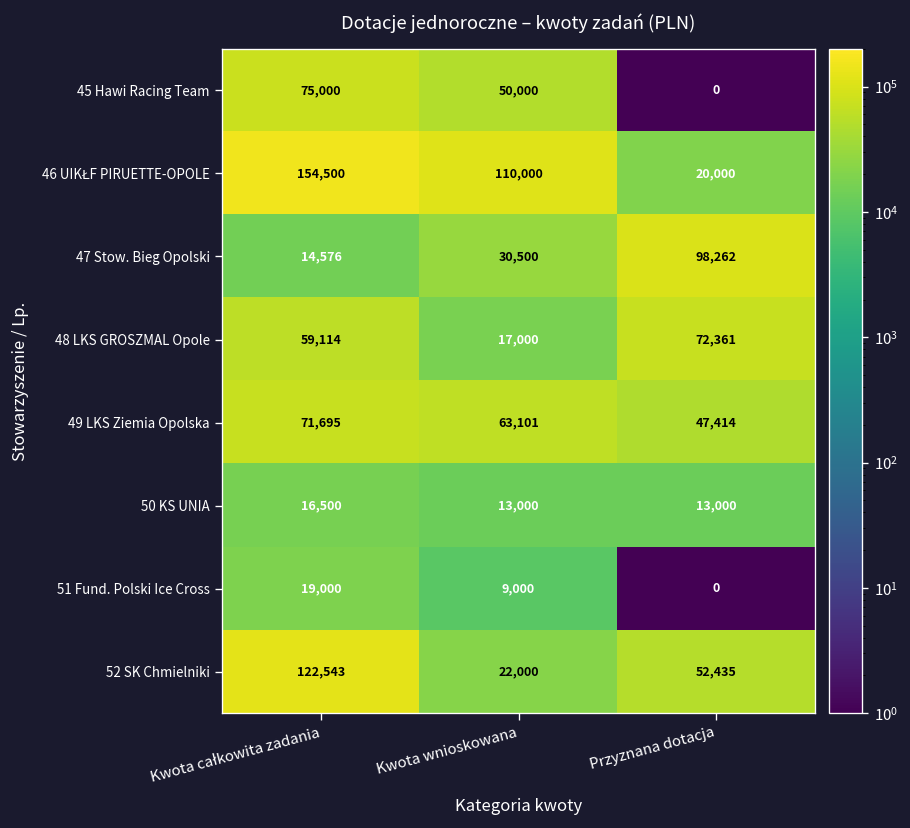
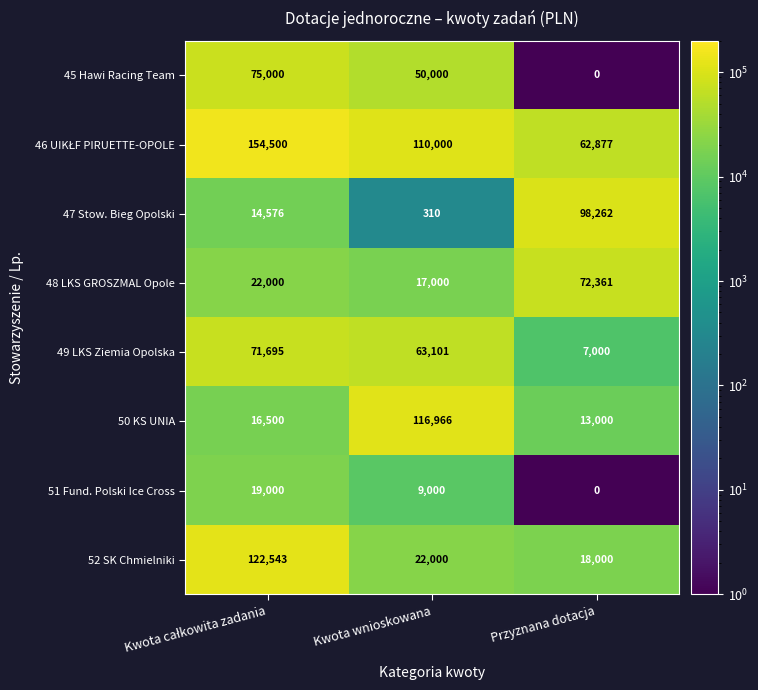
46 UIKŁF PIRUETTE-OPOLE, Przyznana dotacja: 20,000 -> 62,877
47 Stow. Bieg Opolski, Kwota wnioskowana: 30,500 -> 310
48 LKS GROSZMAL Opole, Kwota całkowita zadania: 59,114 -> 22,000
49 LKS Ziemia Opolska, Przyznana dotacja: 47,414 -> 7,000
50 KS UNIA, Kwota wnioskowana: 13,000 -> 116,966
52 SK Chmielniki, Przyznana dotacja: 52,435 -> 18,000
